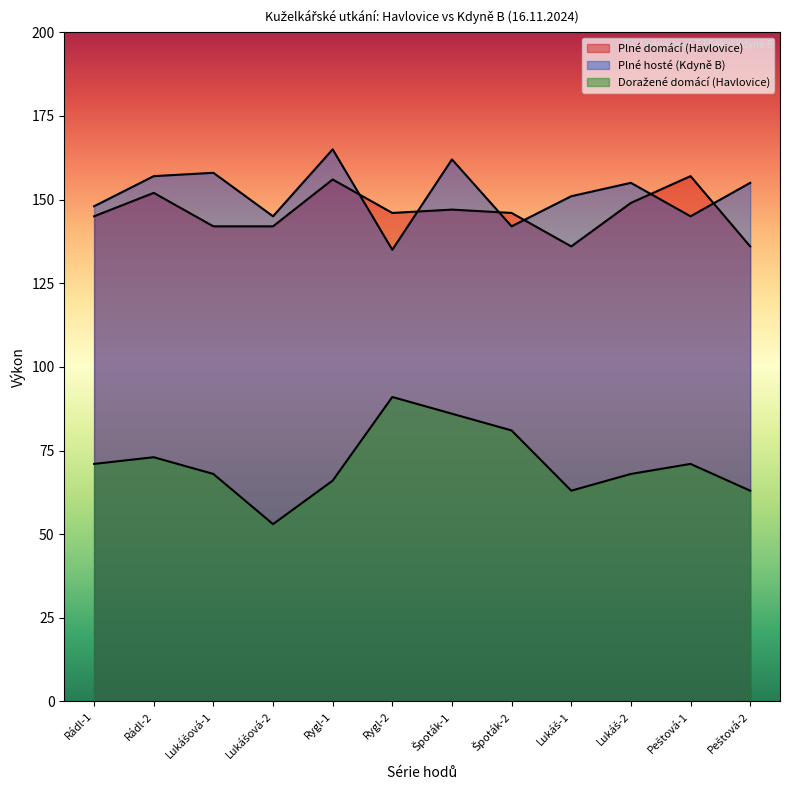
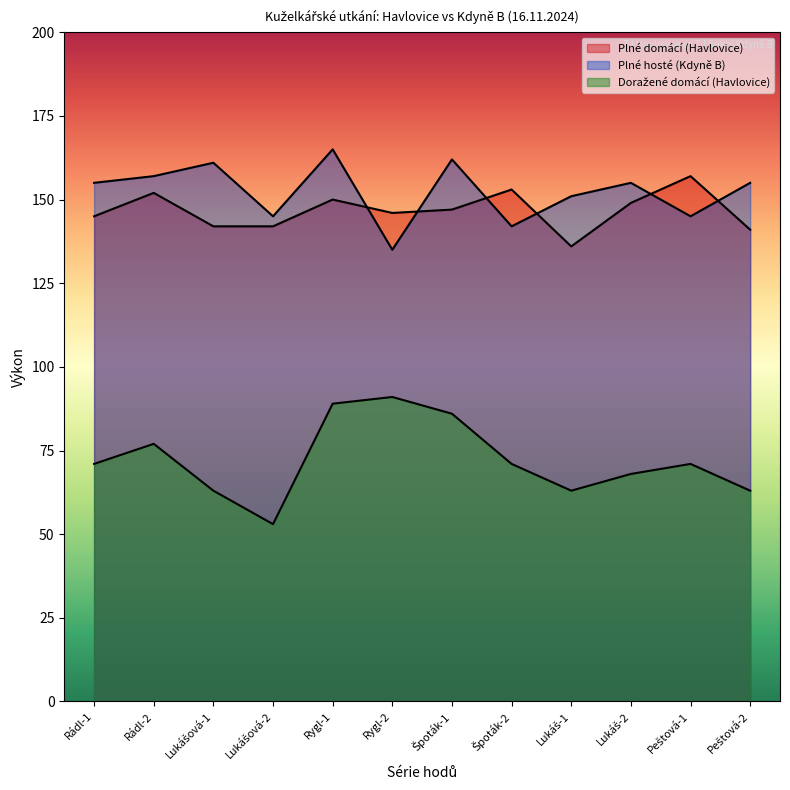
Plné hosté (Kdyně B), Rádl-1: 148 -> 155
Doražené domácí (Havlovice), Rádl-2: 73 -> 77
Plné hosté (Kdyně B), Lukášová-1: 158 -> 161
Doražené domácí (Havlovice), Lukášová-1: 68 -> 63
Plné domácí (Havlovice), Rygl-1: 156 -> 150
Doražené domácí (Havlovice), Rygl-1: 66 -> 89
Plné domácí (Havlovice), Špoták-2: 146 -> 153
Doražené domácí (Havlovice), Špoták-2: 81 -> 71
Plné domácí (Havlovice), Peštová-2: 136 -> 141
